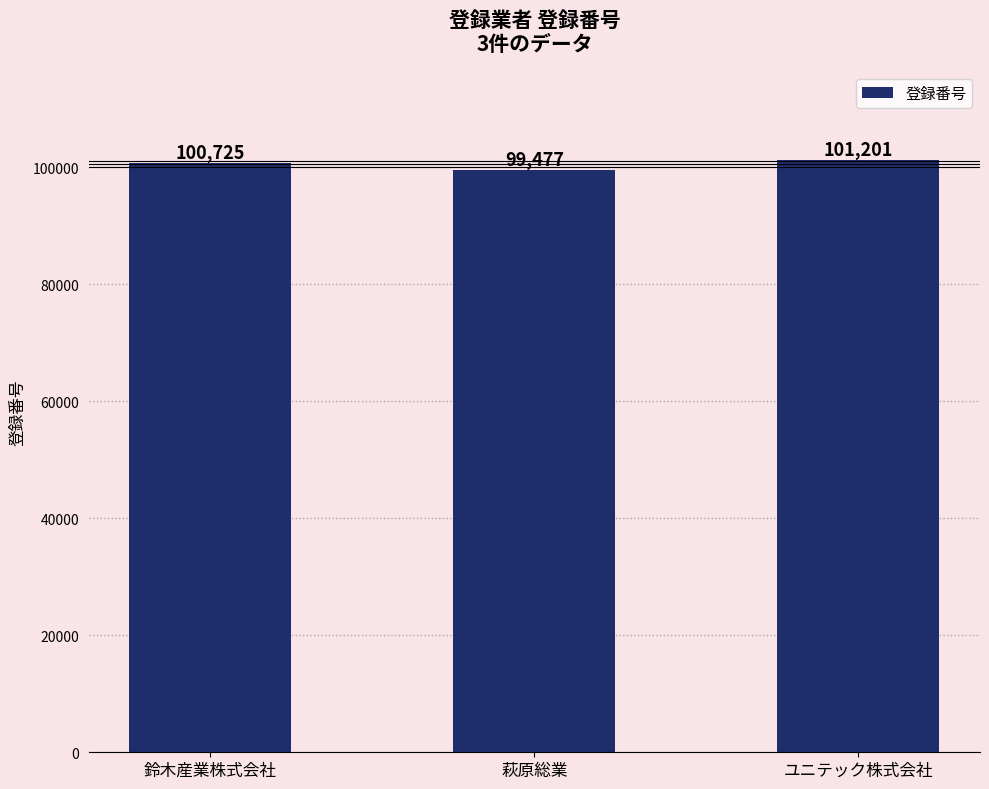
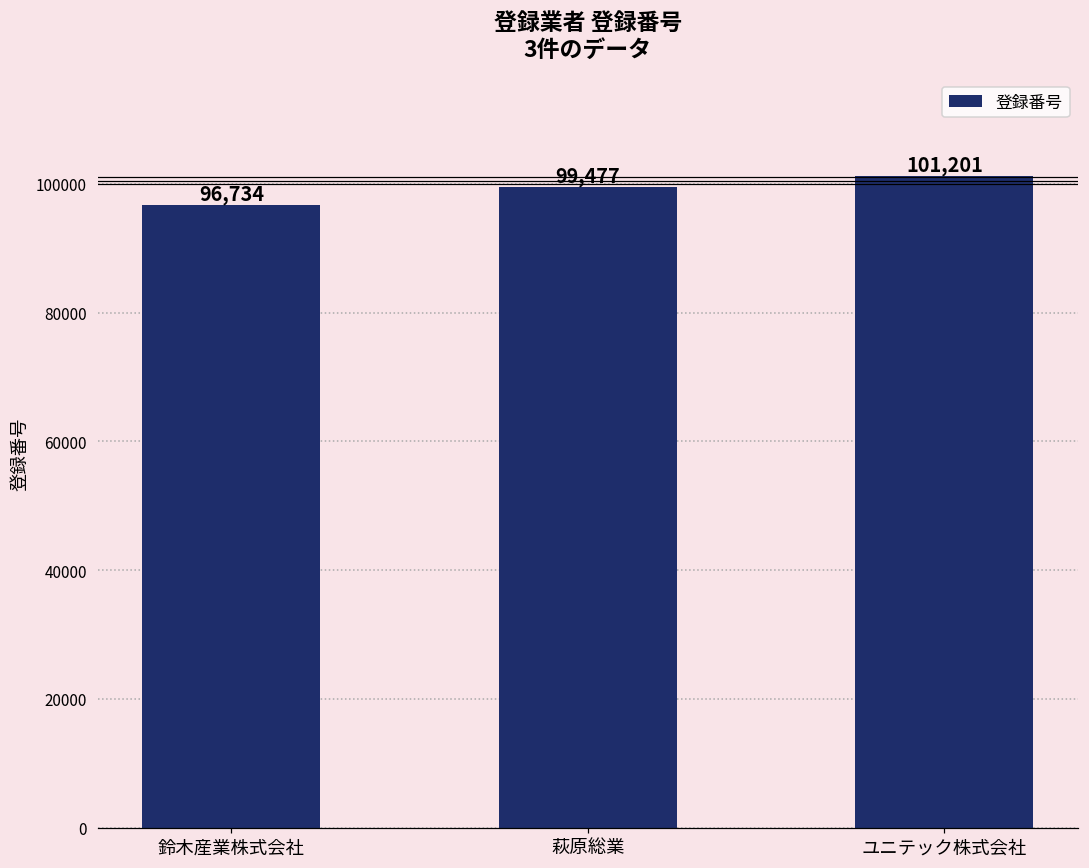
鈴木産業株式会社: 100,725 -> 96,734
